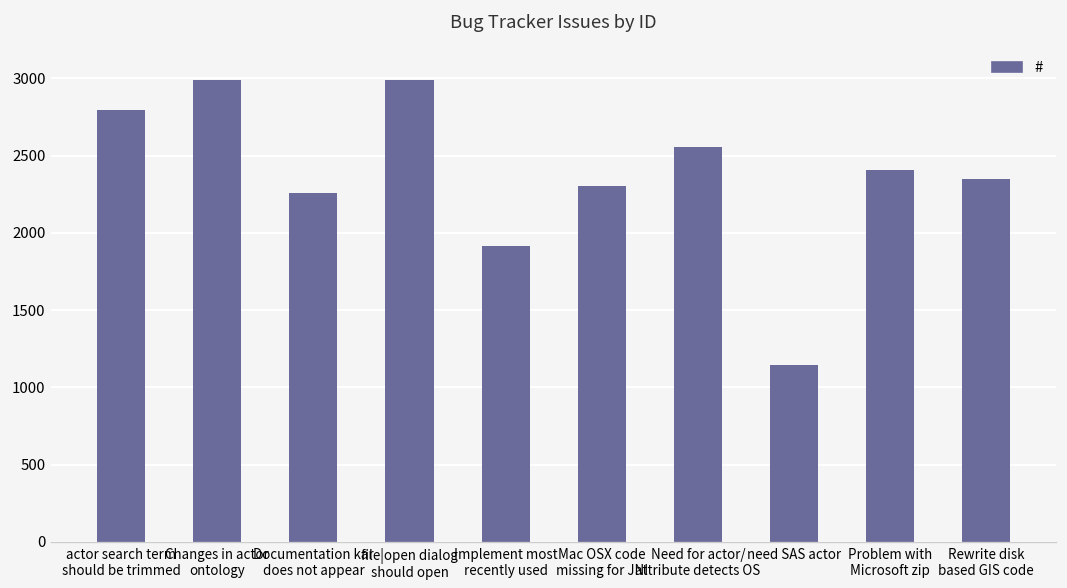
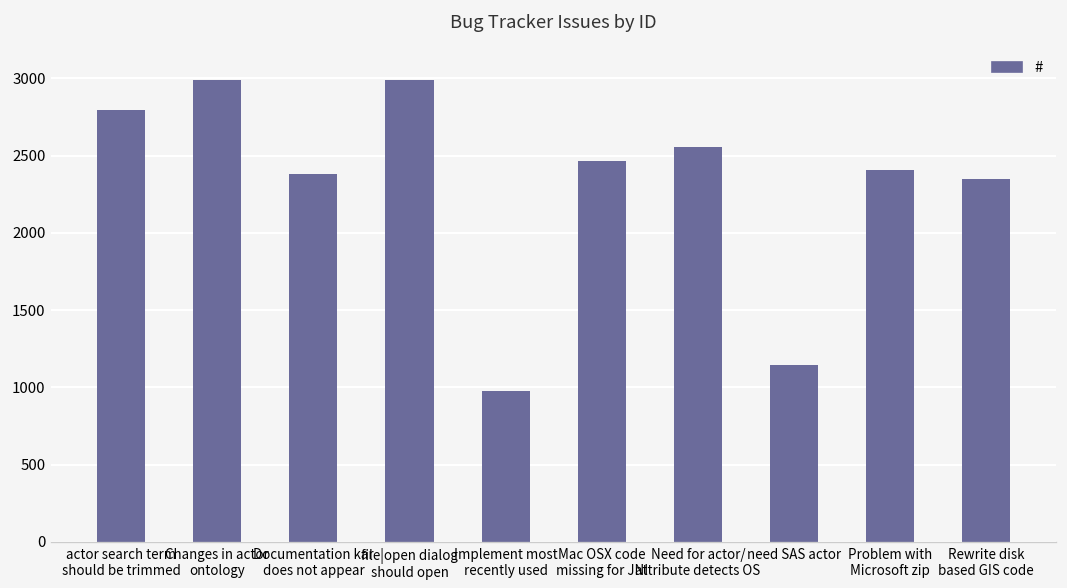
Documentation kar does not appear: 2260 -> 2380
Implement most recently used: 1910 -> 980
Mac OSX code missing for JNI: 2310 -> 2470
